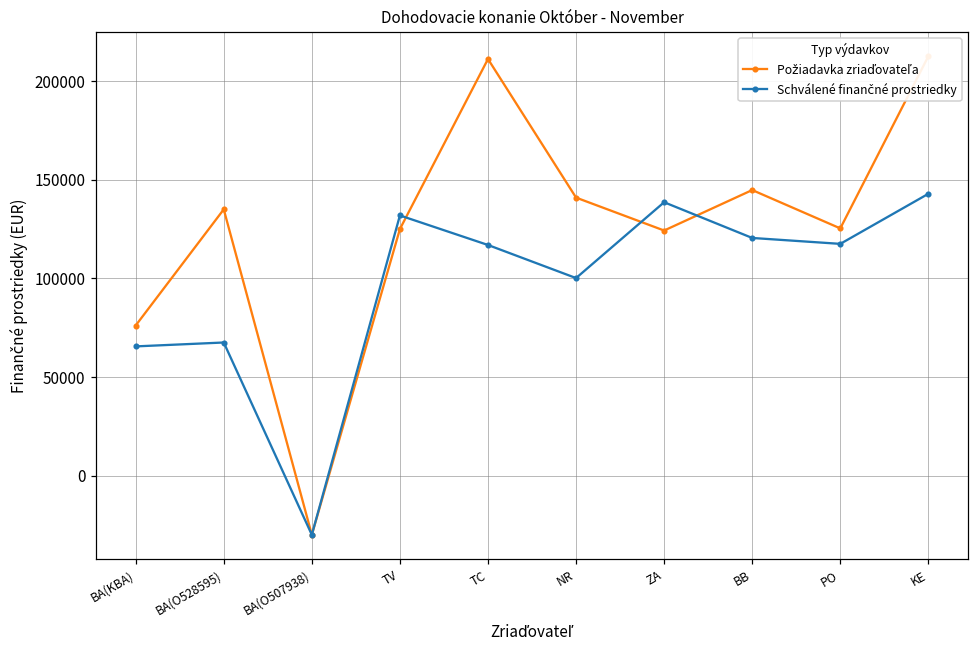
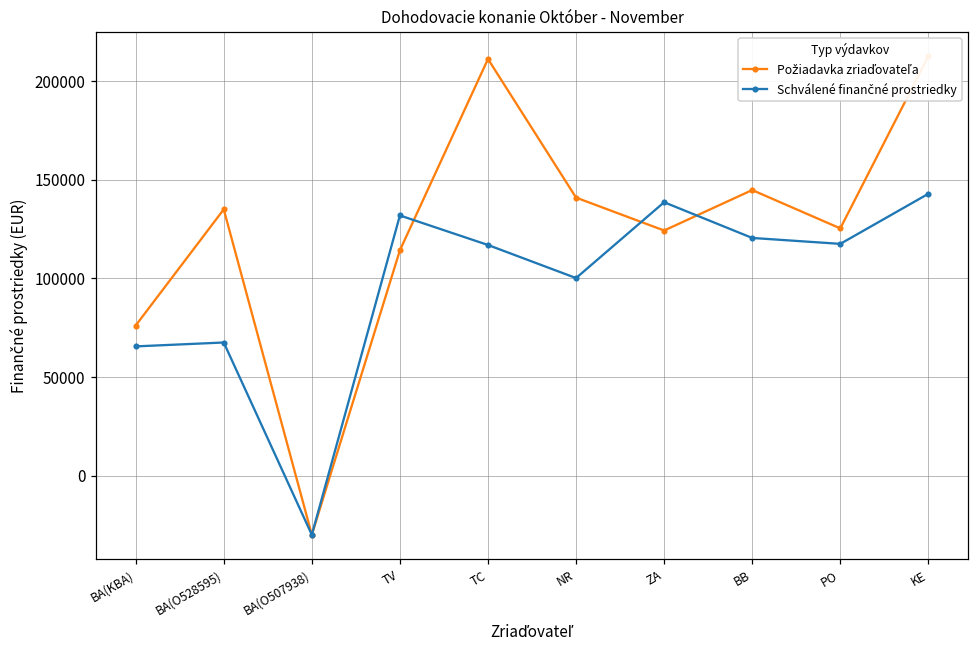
Požiadavka zriaďovateľa, TV: 125000 -> 114000
